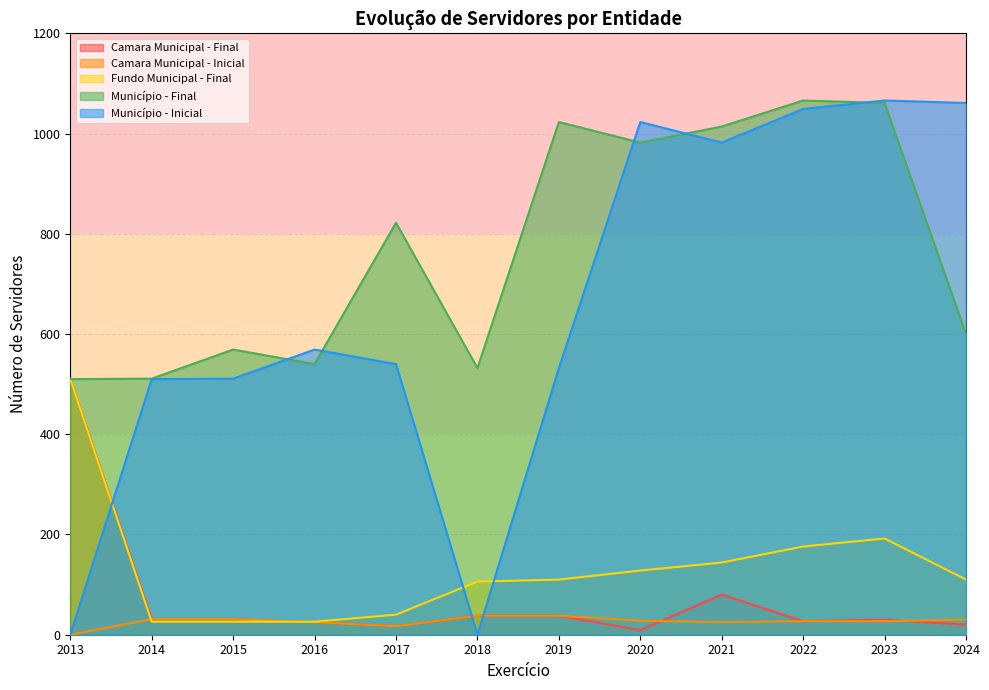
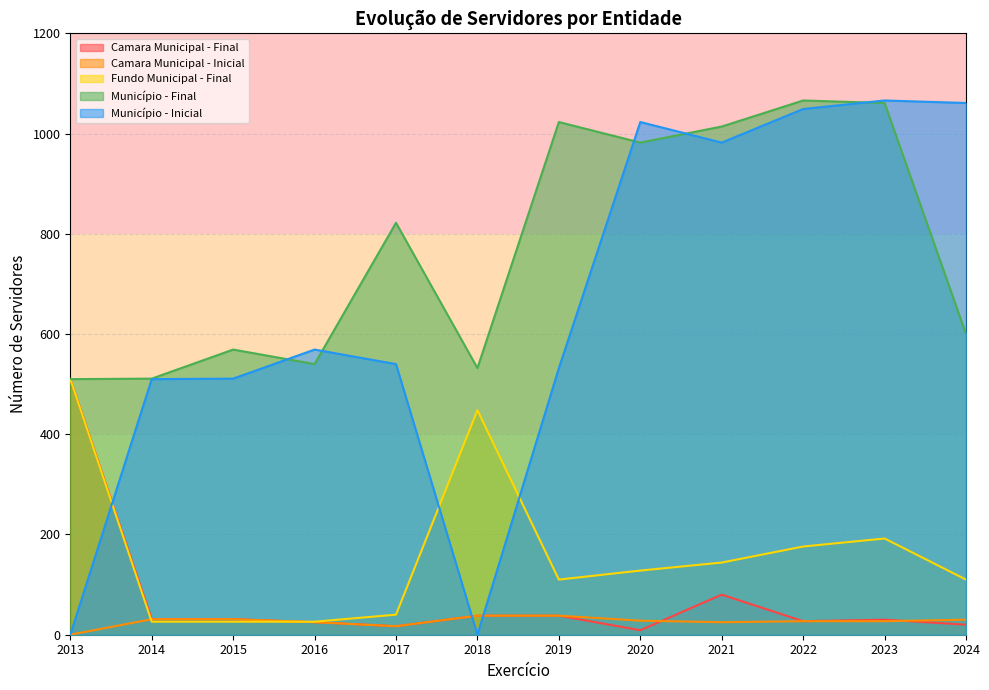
Fundo Municipal - Final, 2018: 110 -> 450
